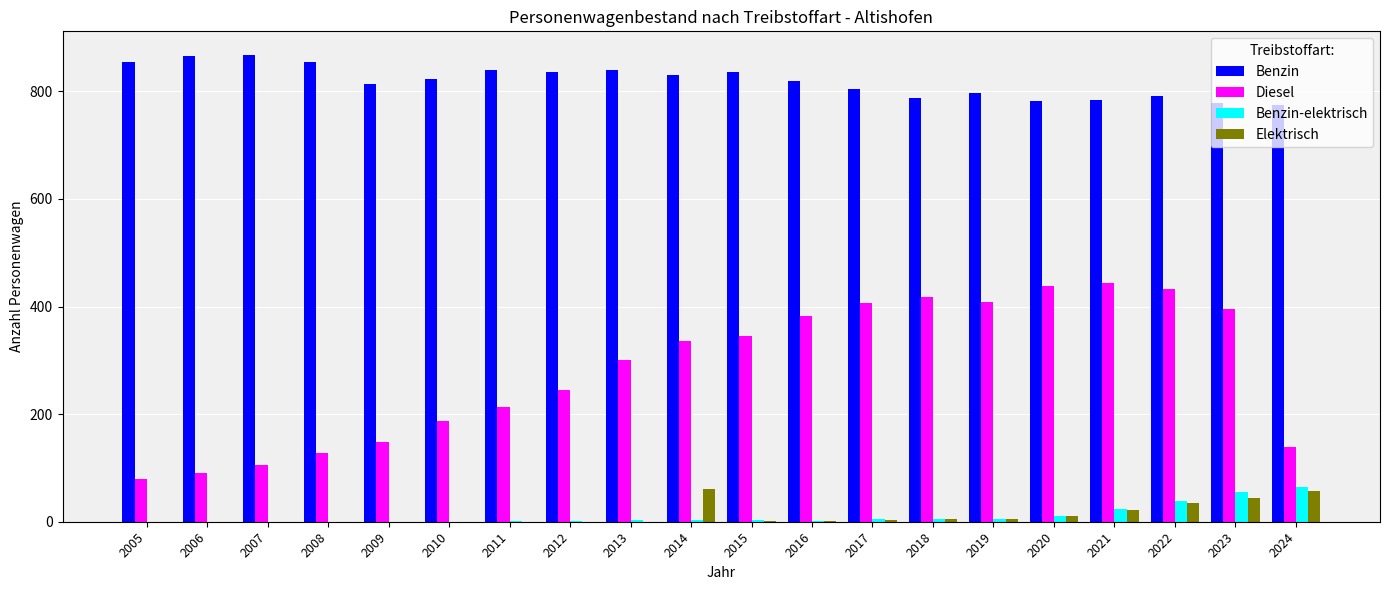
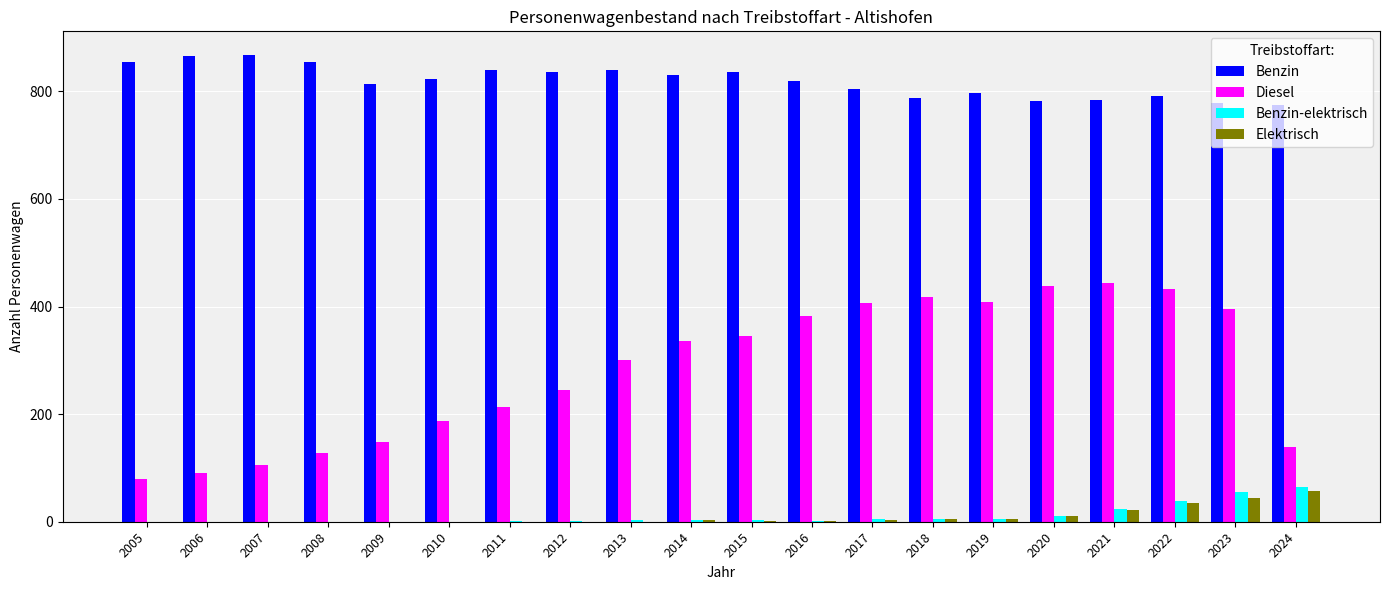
Elektrisch, 2014: 60 -> 0
